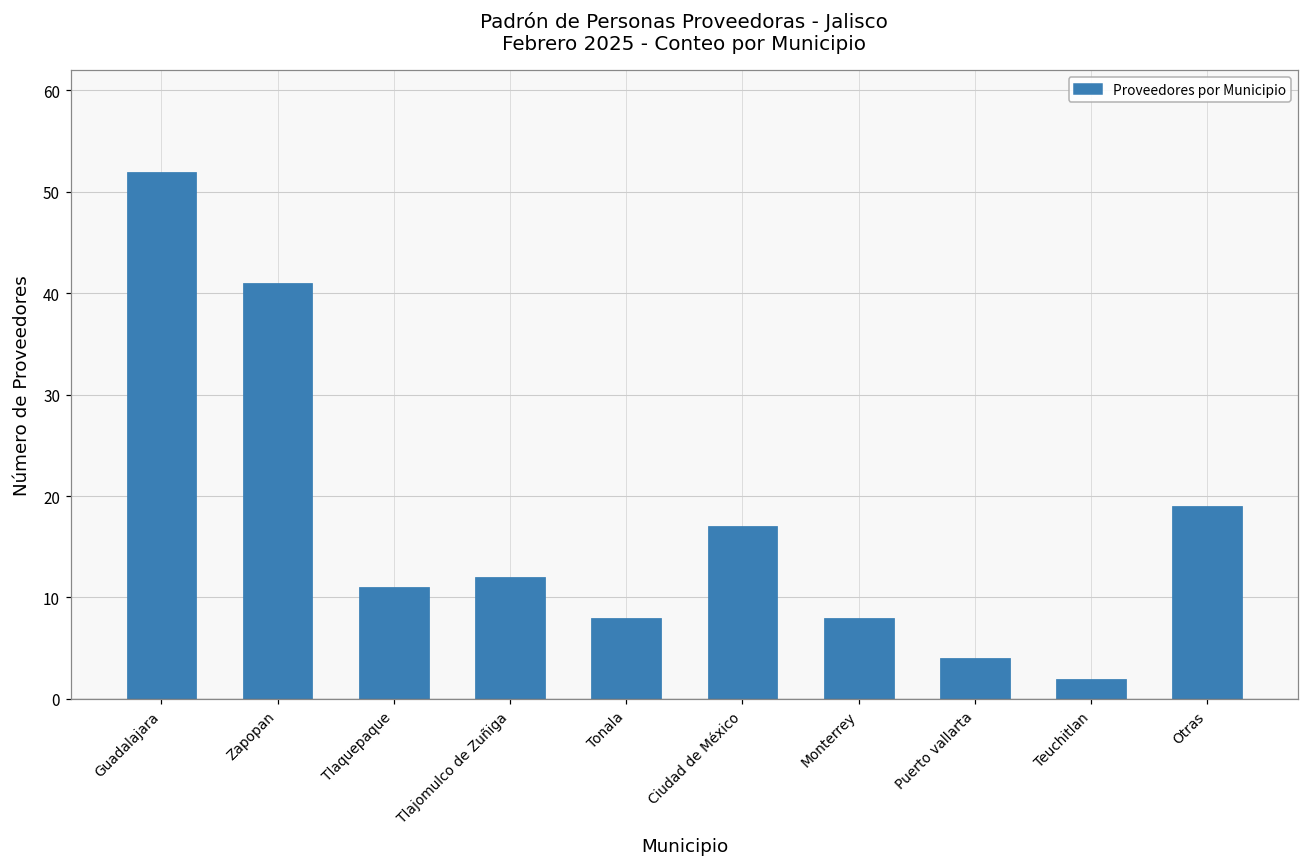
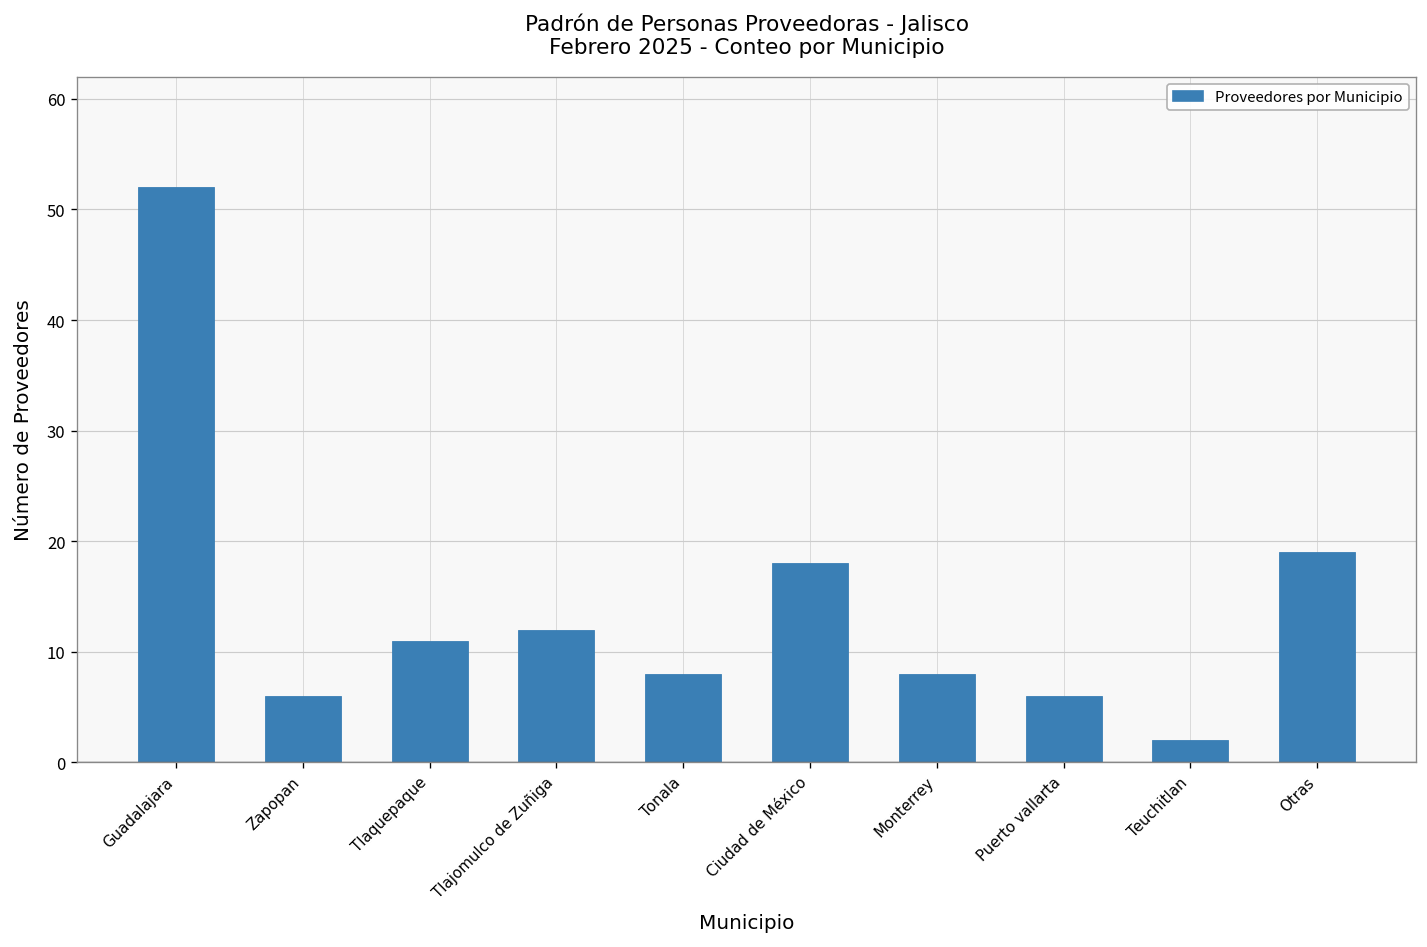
Zapopan: 41 -> 6
Ciudad de México: 17 -> 18
Puerto vallarta: 4 -> 6
